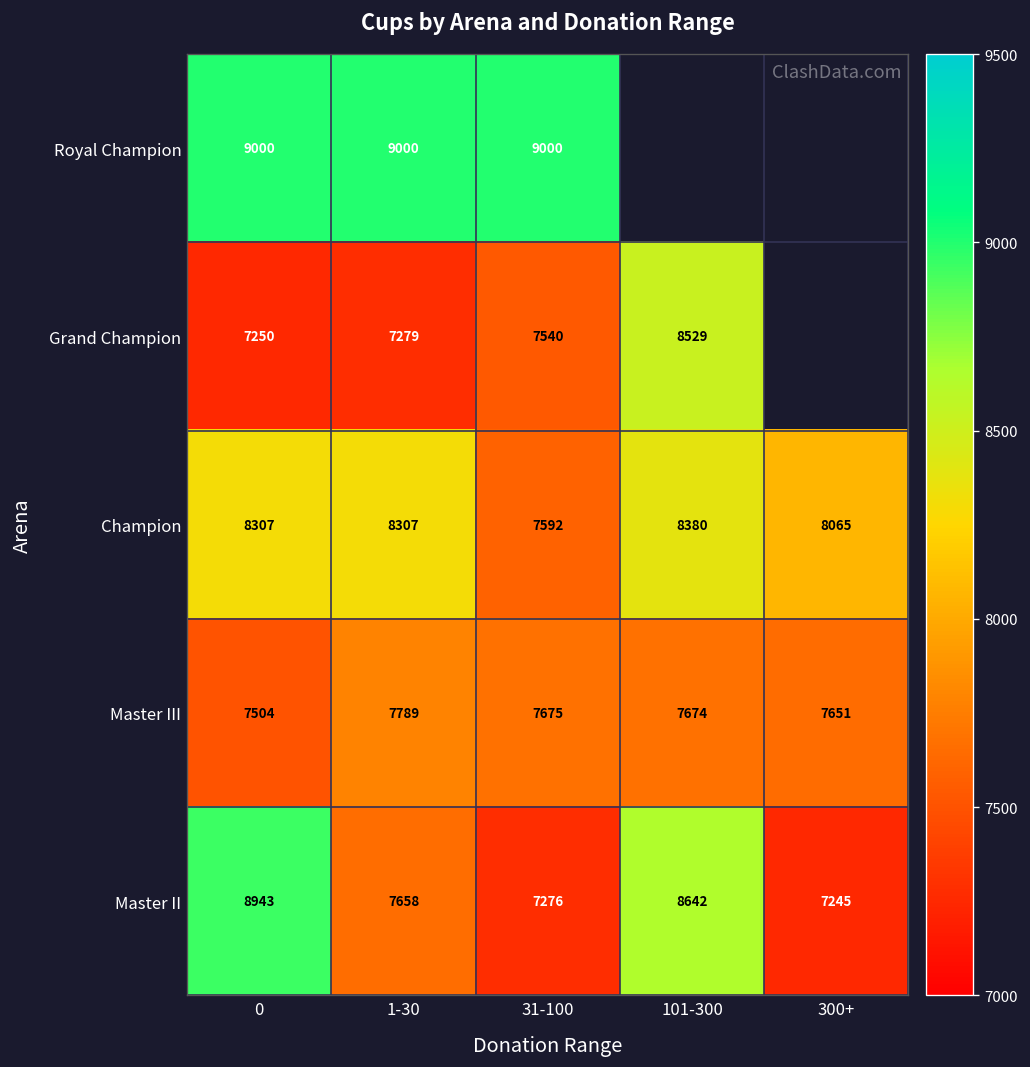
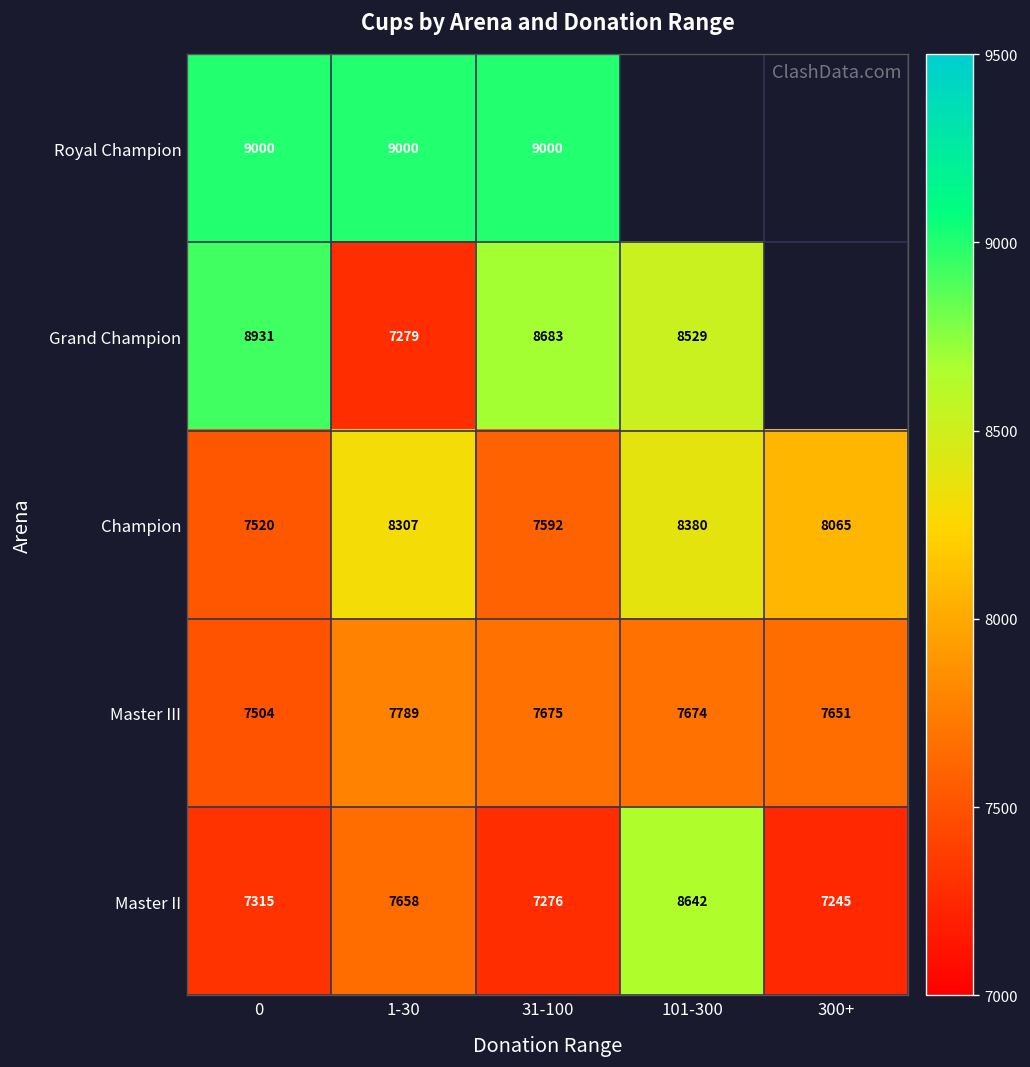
Grand Champion, 0: 7250 -> 8931
Grand Champion, 31-100: 7540 -> 8683
Champion, 0: 8307 -> 7520
Master II, 0: 8943 -> 7315
